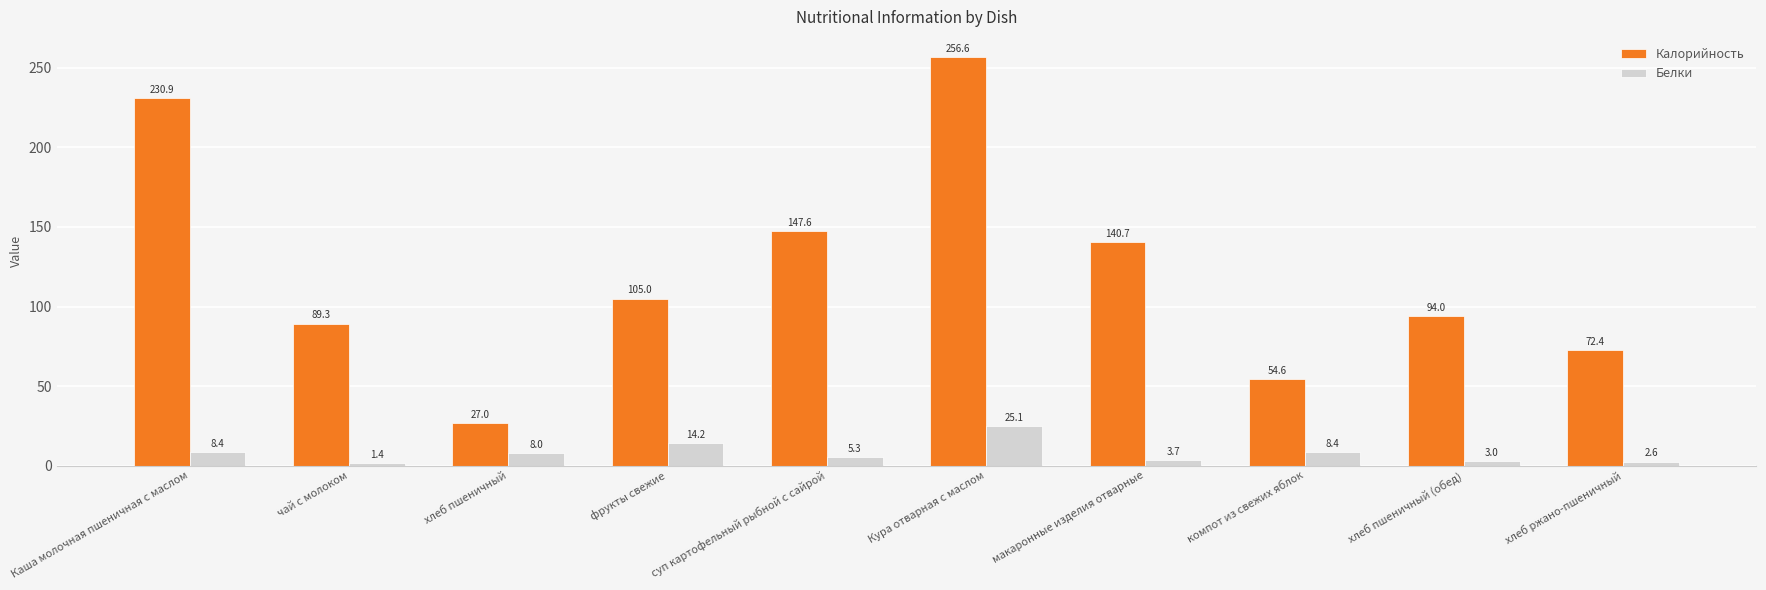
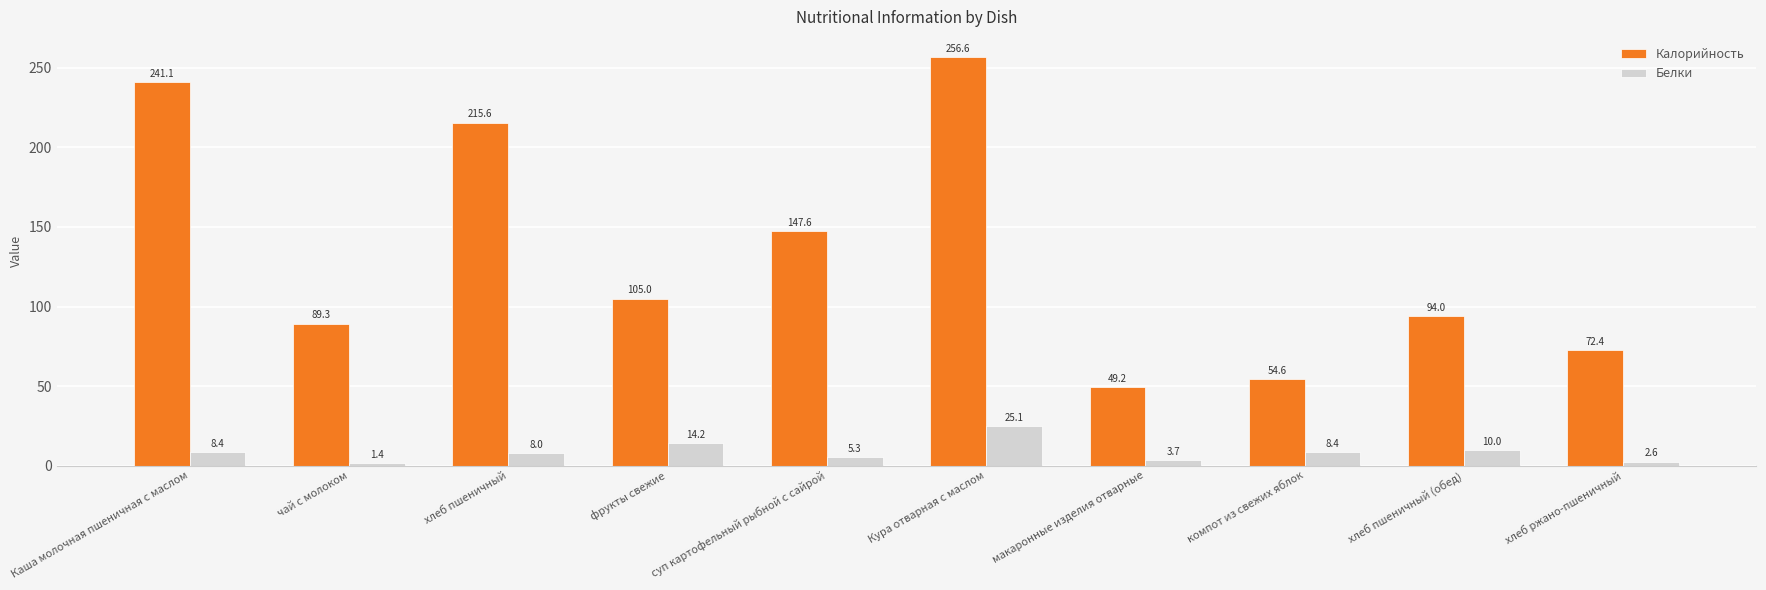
Калорийность, Каша молочная пшеничная с маслом: 230.9 -> 241.1
Калорийность, хлеб пшеничный: 27.0 -> 215.6
Калорийность, макаронные изделия отварные: 140.7 -> 49.2
Белки, хлеб пшеничный (обед): 3.0 -> 10.0
